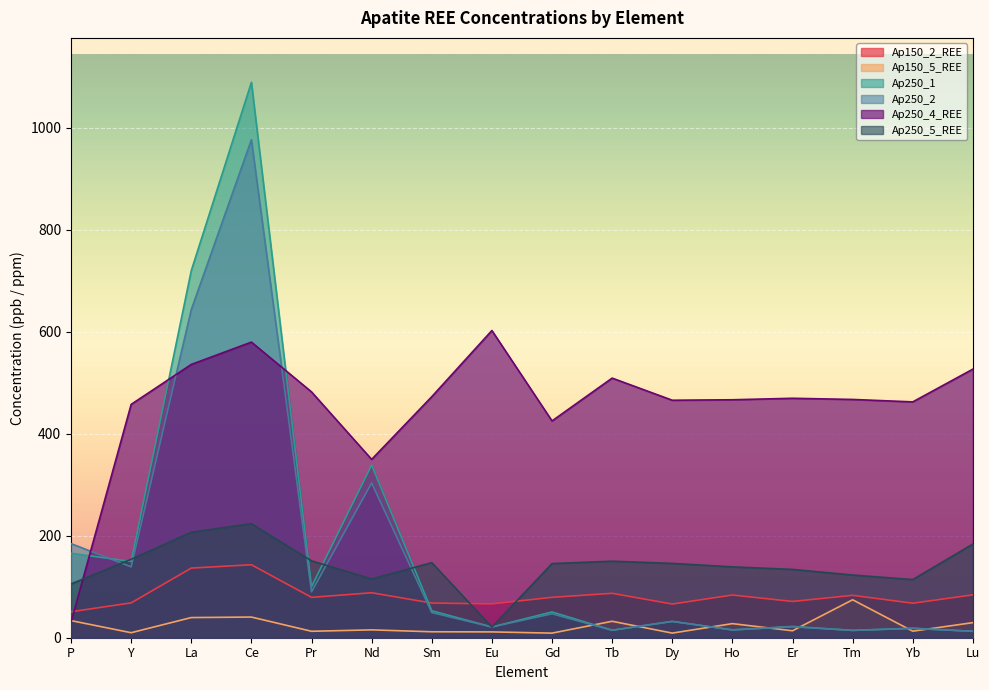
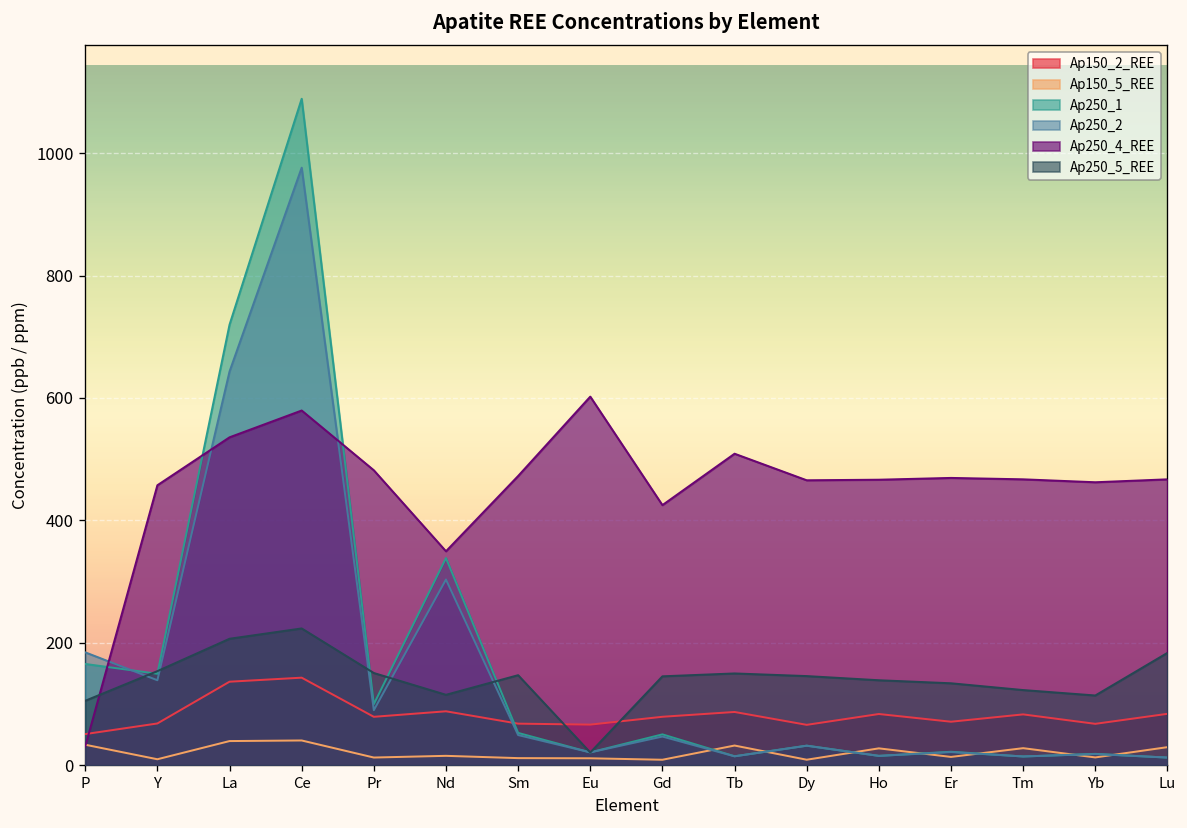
Ap150_5_REE, Tm: 70 -> 30
Ap250_4_REE, Lu: 530 -> 470
